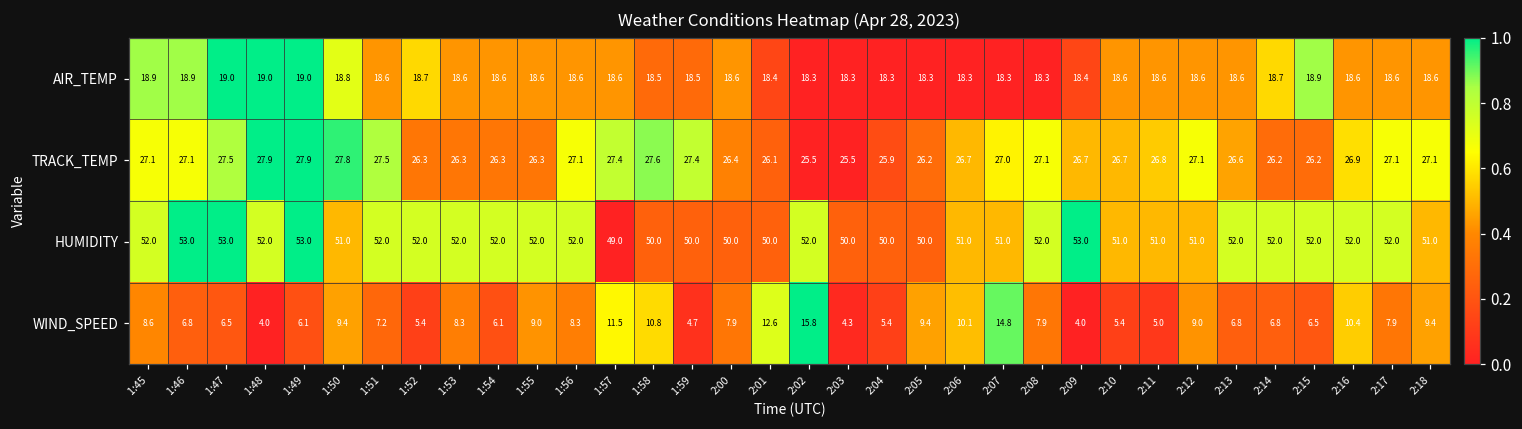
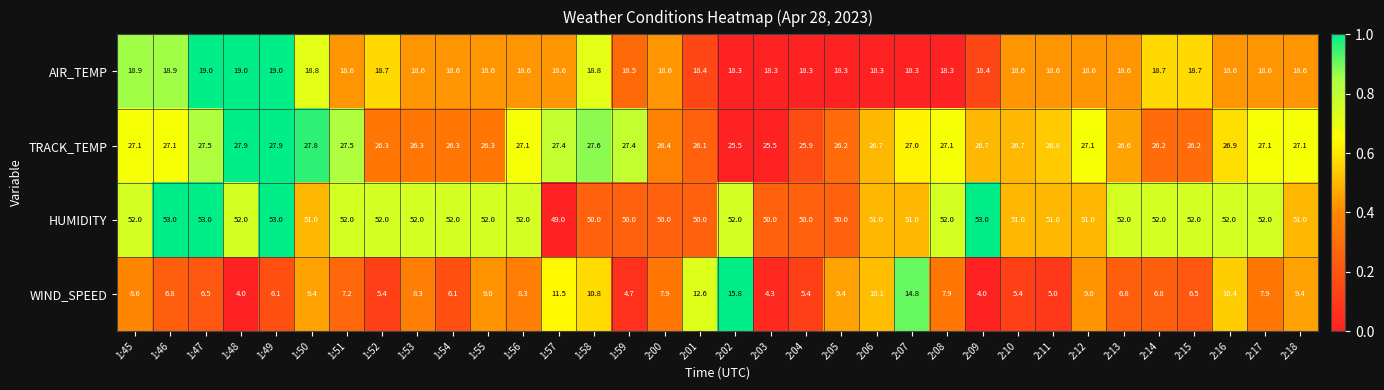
AIR_TEMP, 1:58: 18.5 -> 18.8
AIR_TEMP, 2:15: 18.9 -> 18.7
